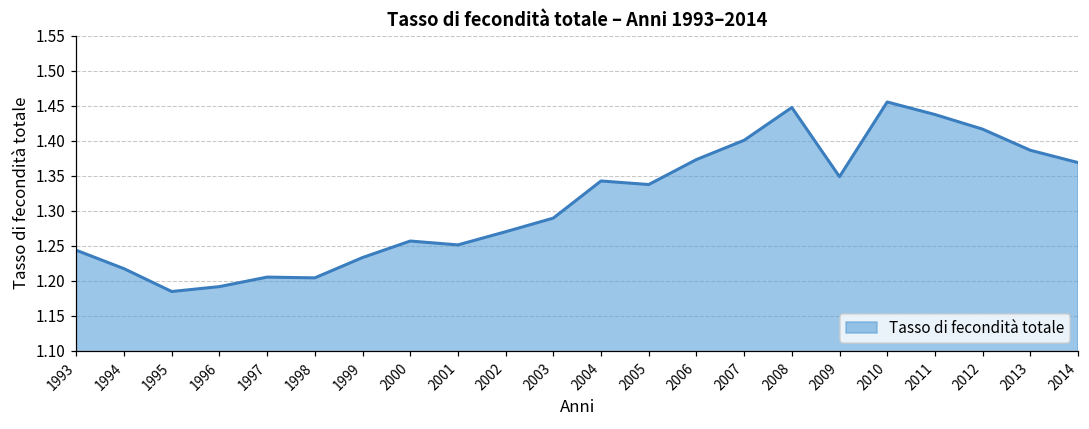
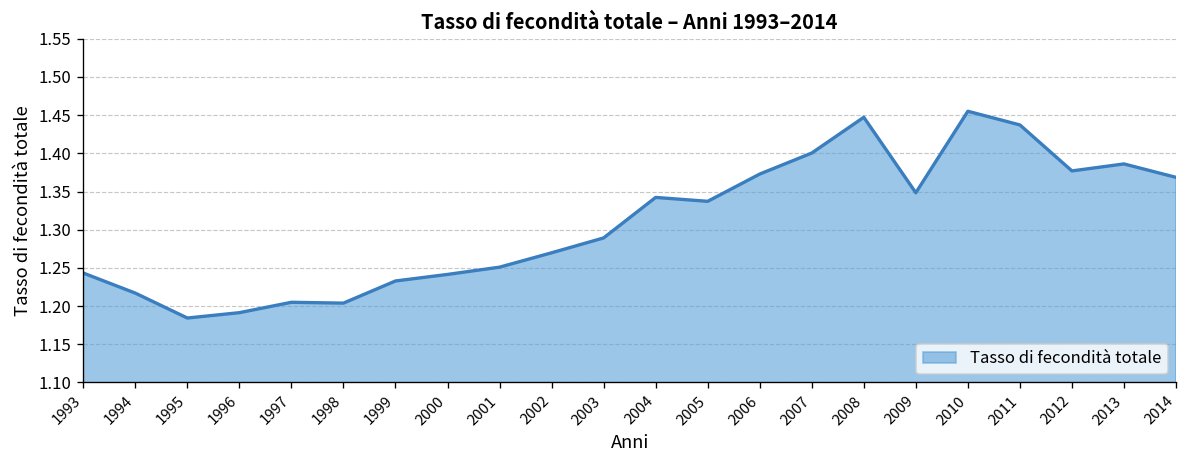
2000: 1.26 -> 1.24
2012: 1.42 -> 1.38
